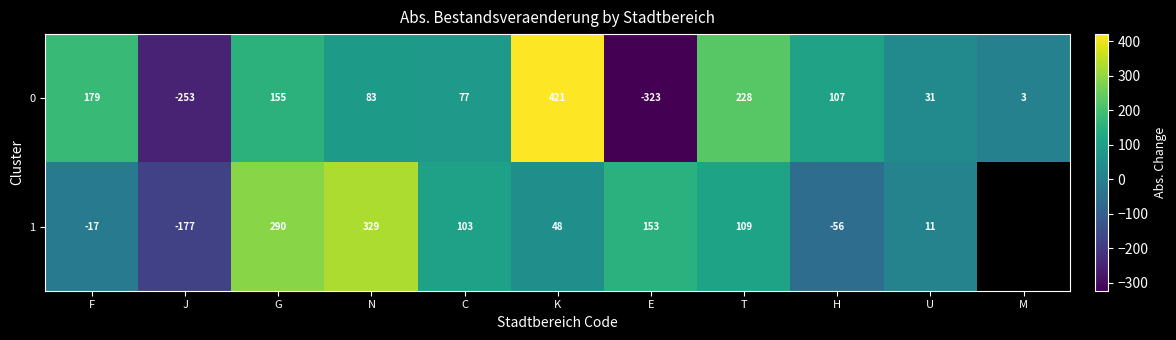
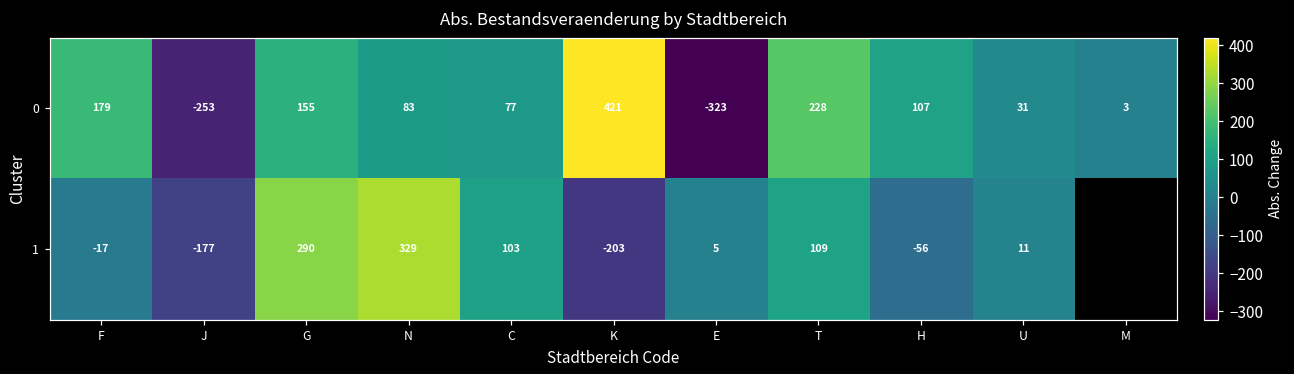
1, K: 48 -> -203
1, E: 153 -> 5
